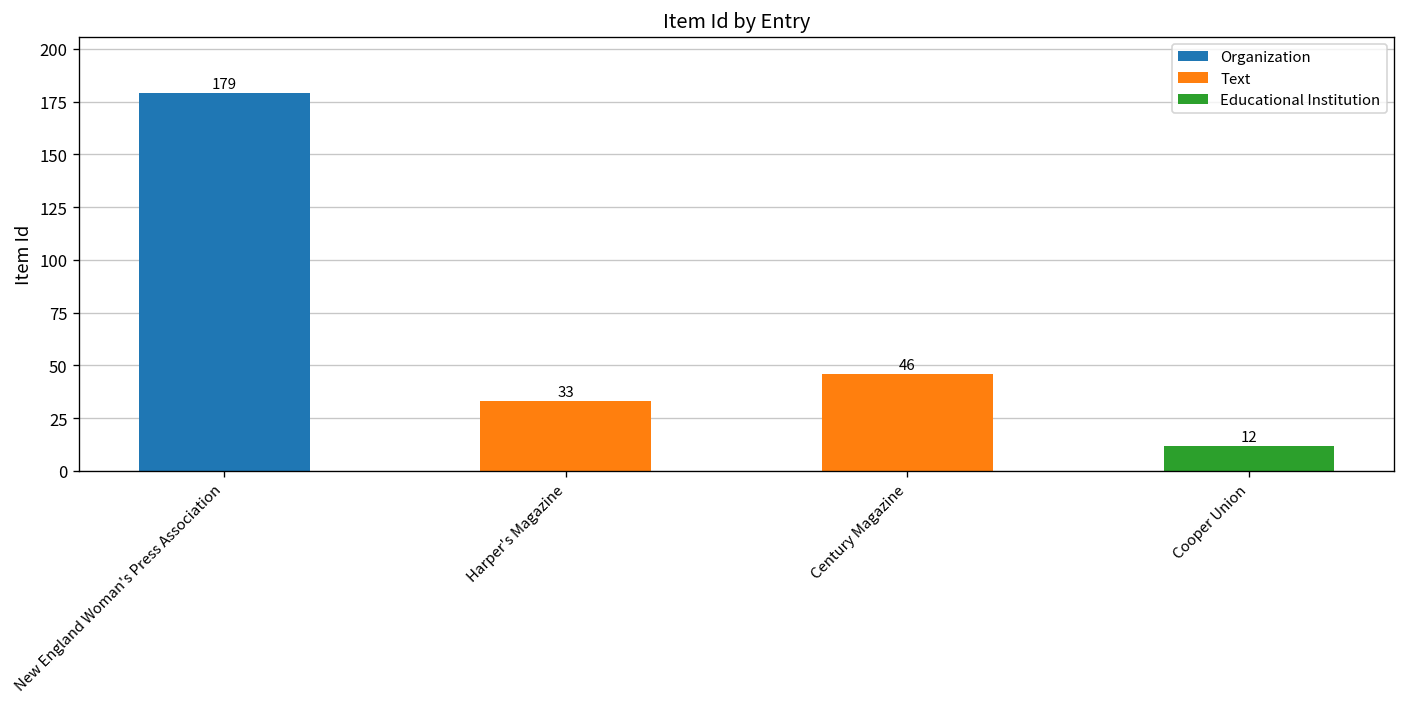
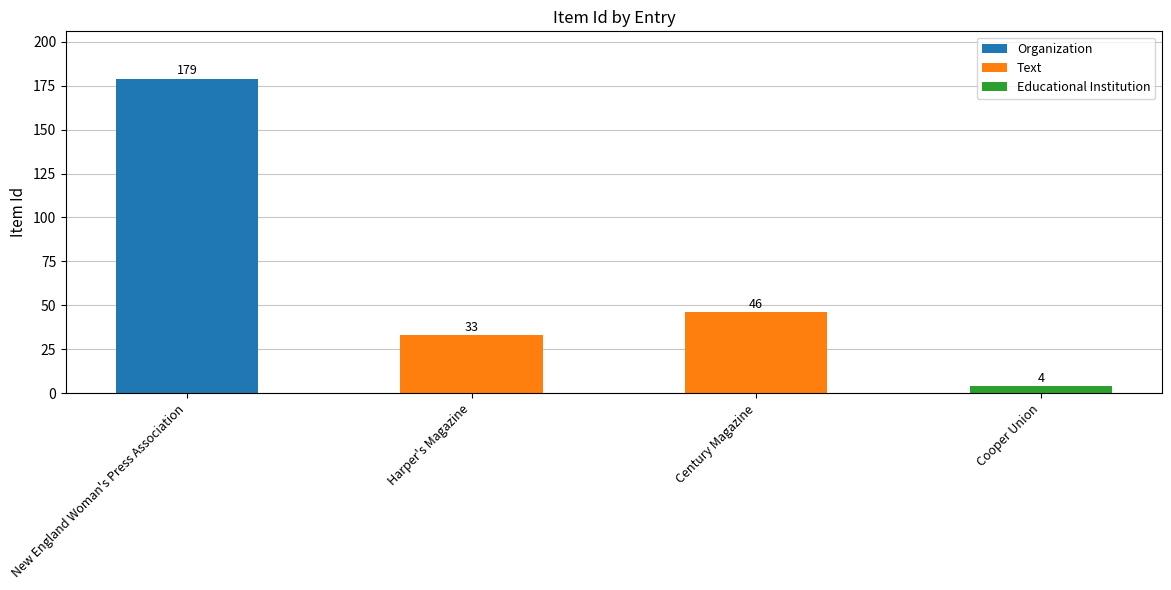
Cooper Union: 12 -> 4
